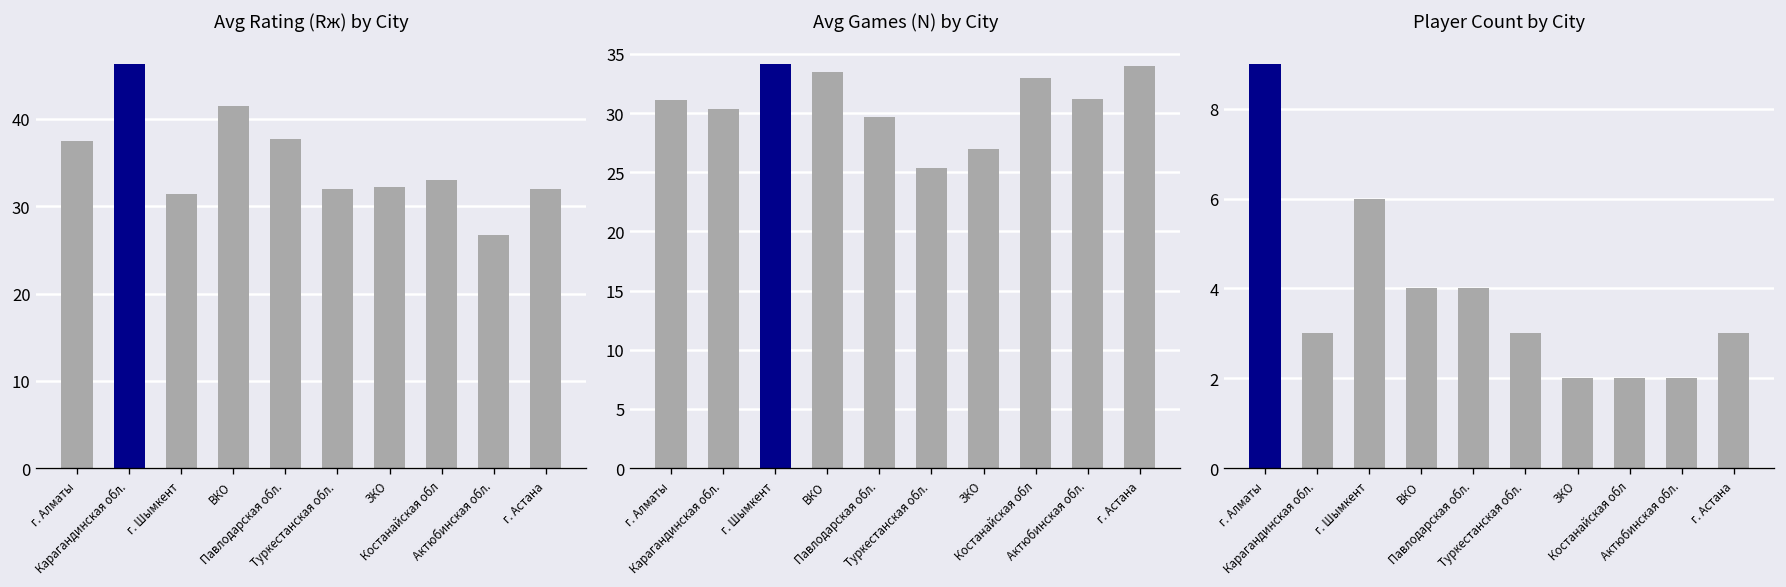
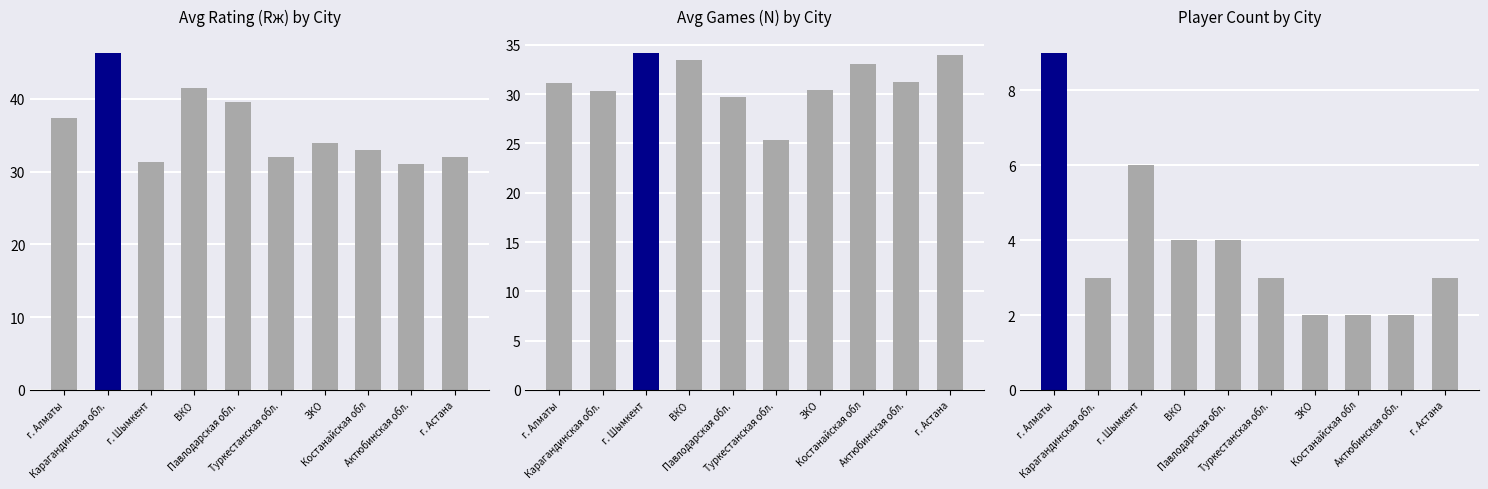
Avg Rating (Rж) by City, Павлодарская обл.: 38 -> 40
Avg Rating (Rж) by City, ЗКО: 32 -> 34
Avg Rating (Rж) by City, Актюбинская обл.: 27 -> 31
Avg Games (N) by City, ЗКО: 27 -> 30
